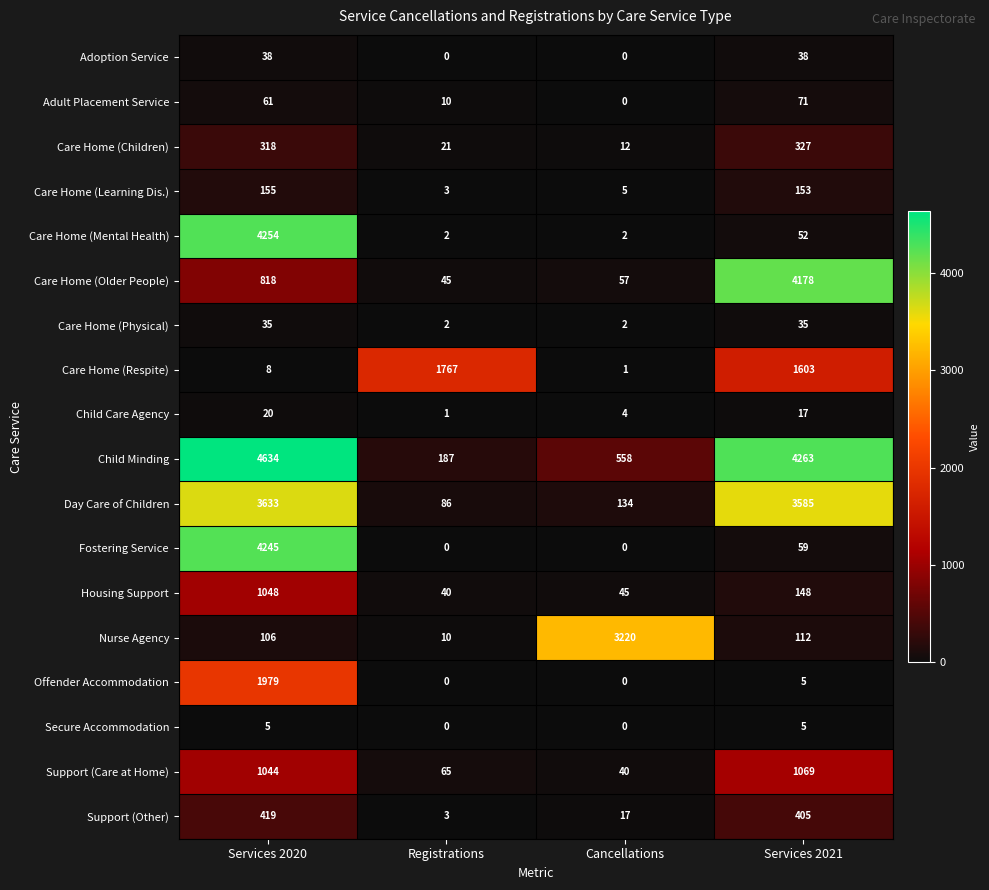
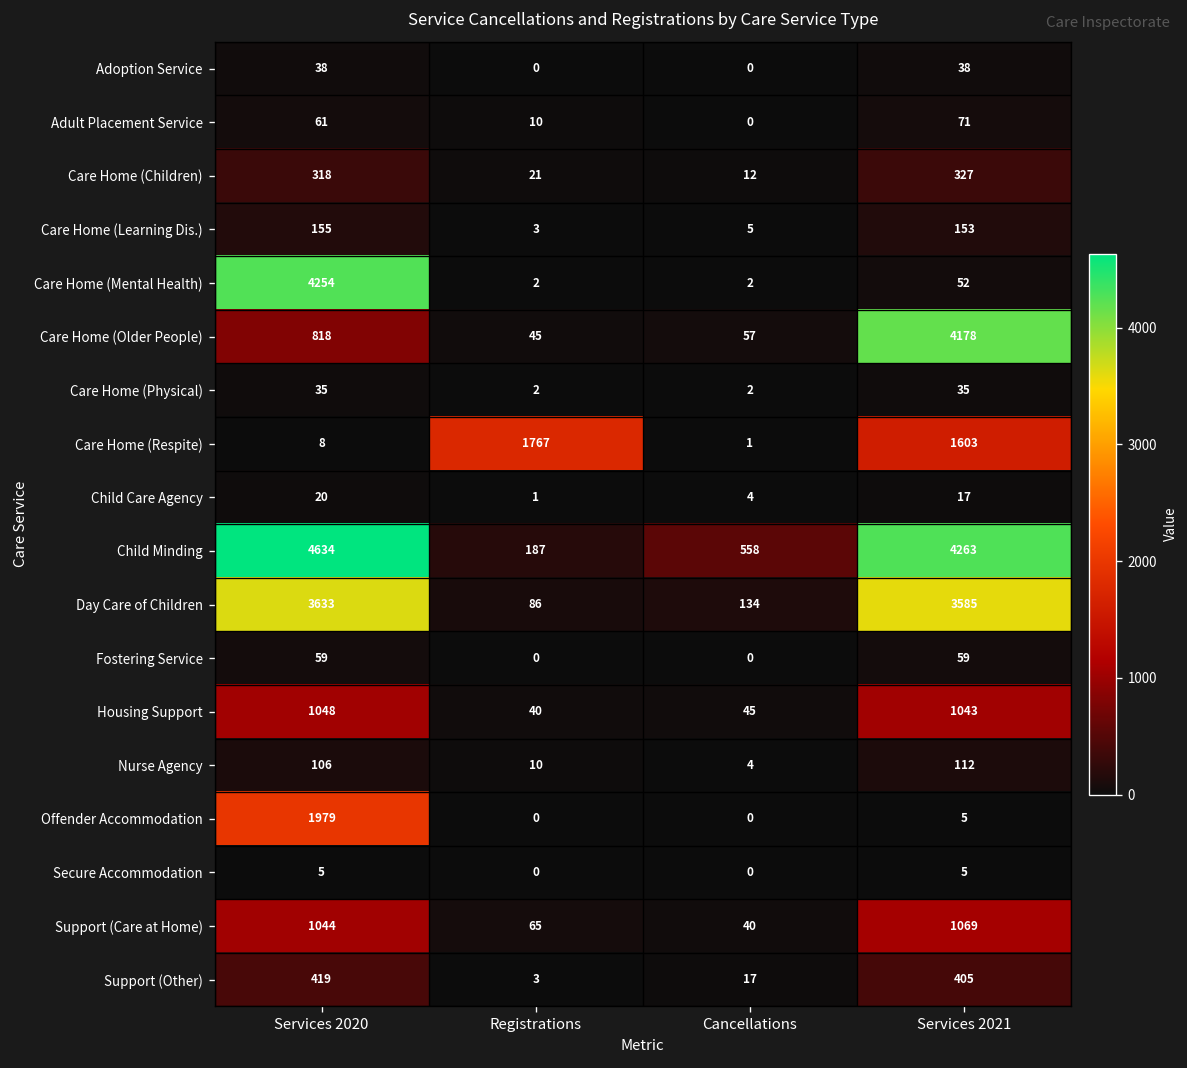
Fostering Service, Services 2020: 4245 -> 59
Housing Support, Services 2021: 148 -> 1043
Nurse Agency, Cancellations: 3220 -> 4
